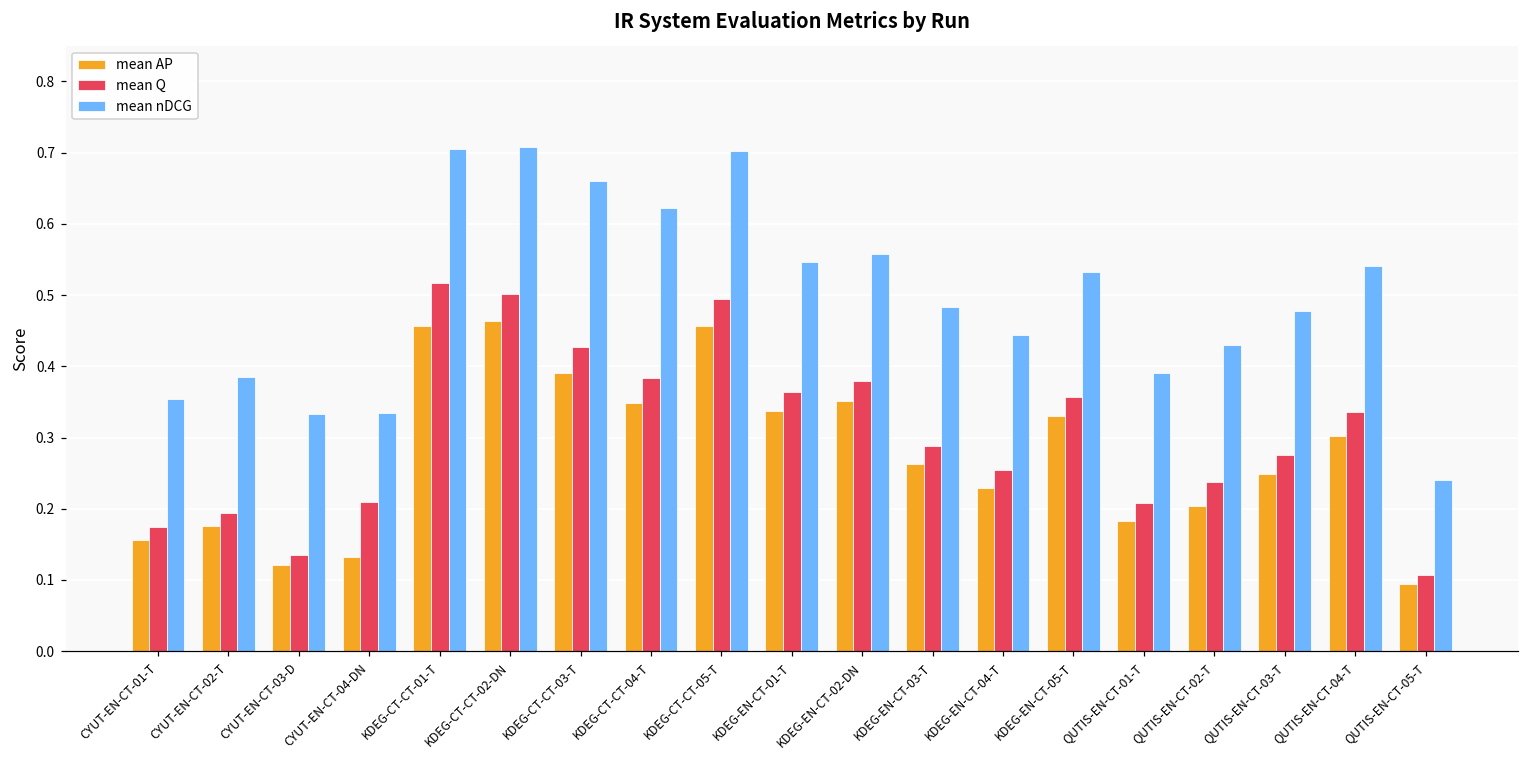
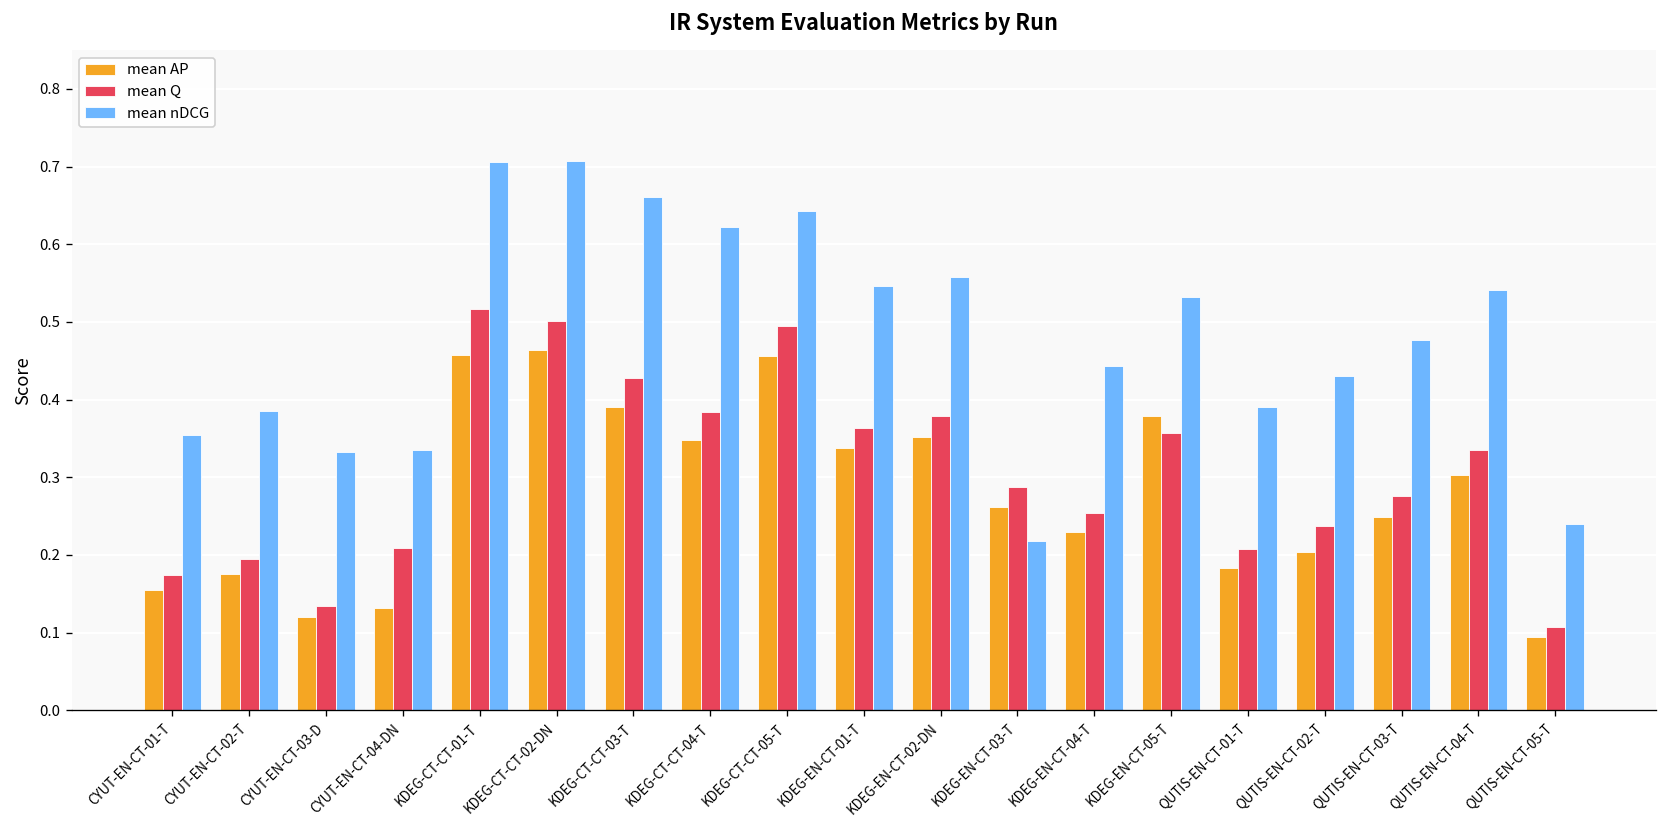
mean nDCG, KDEG-CT-CT-05-T: 0.70 -> 0.64
mean nDCG, KDEG-EN-CT-03-T: 0.48 -> 0.22
mean AP, KDEG-EN-CT-05-T: 0.33 -> 0.38
